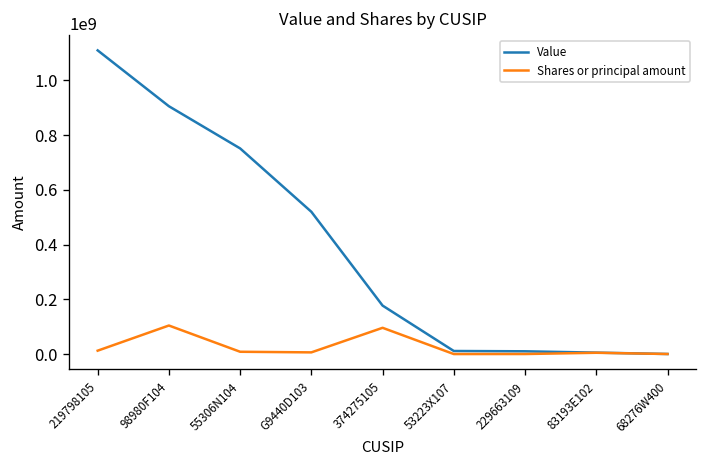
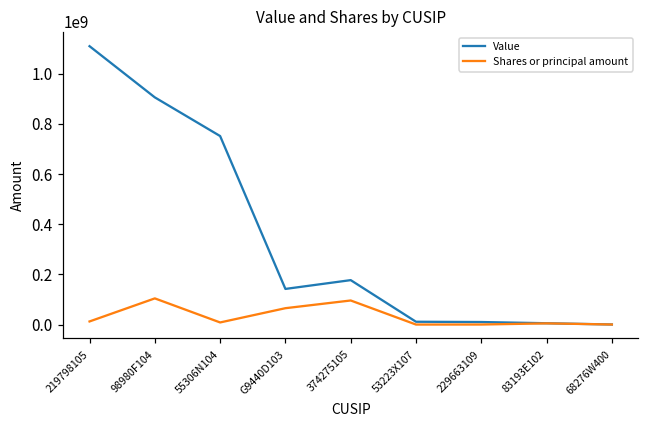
Value, G9440D103: 520000000 -> 140000000
Shares or principal amount, G9440D103: 10000000 -> 70000000
